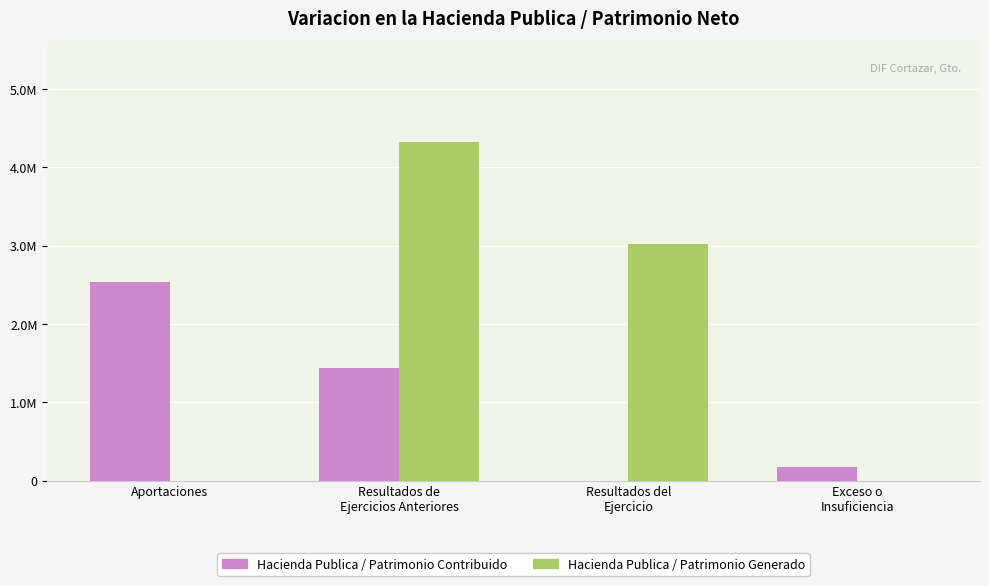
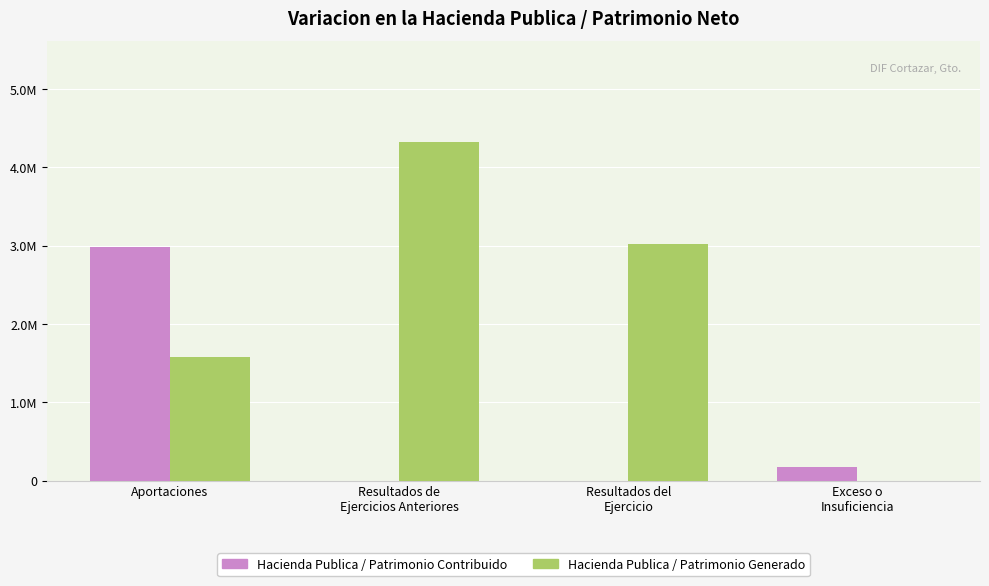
Hacienda Publica / Patrimonio Contribuido, Aportaciones: 2500000 -> 3000000
Hacienda Publica / Patrimonio Generado, Aportaciones: 0 -> 1600000
Hacienda Publica / Patrimonio Contribuido, Resultados de Ejercicios Anteriores: 1400000 -> 0
